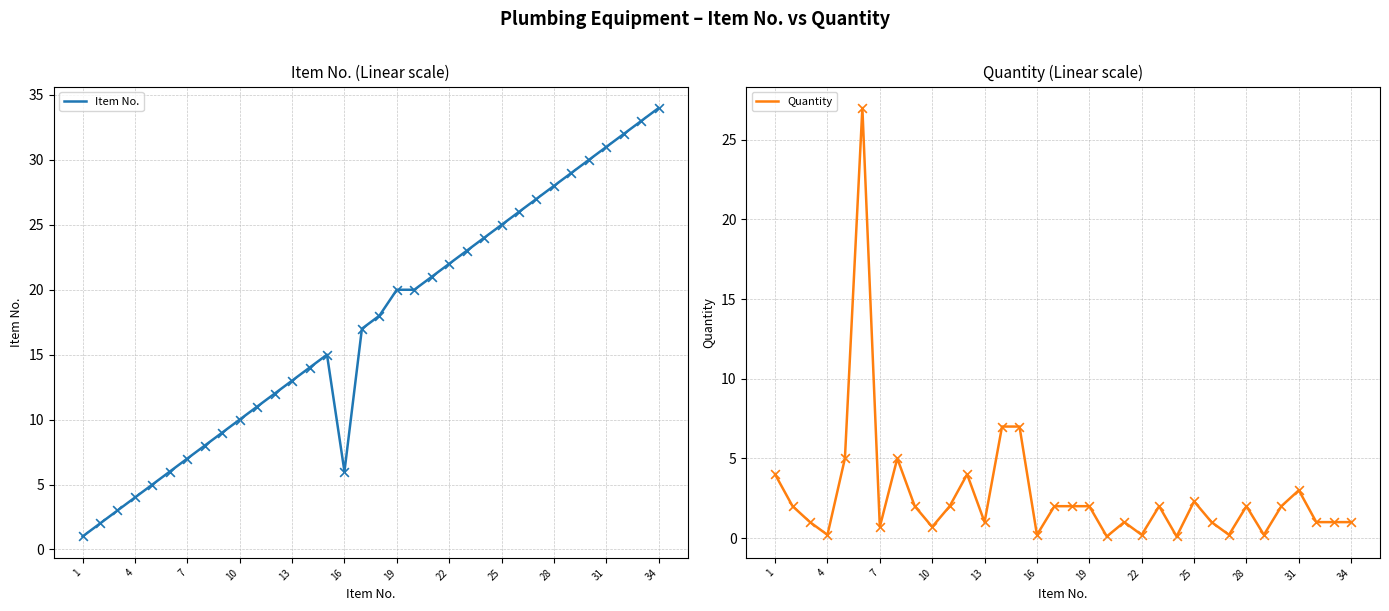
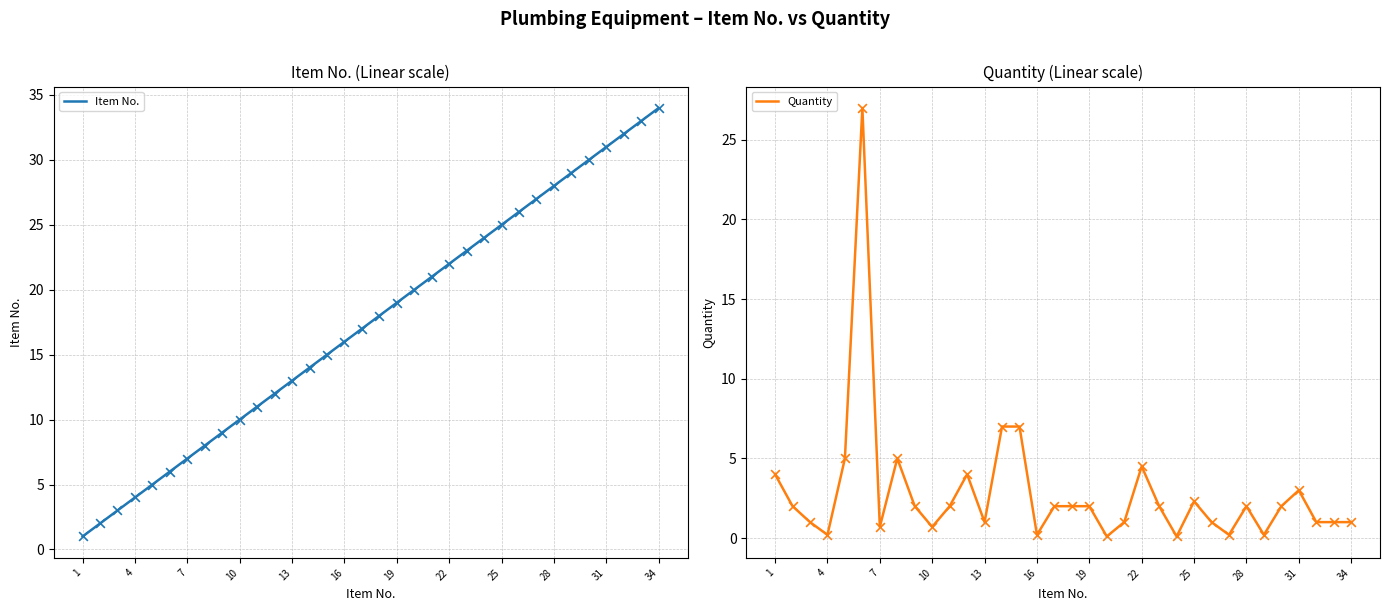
Item No. (Linear scale), 16: 6 -> 16
Item No. (Linear scale), 19: 20 -> 19
Quantity (Linear scale), 22: 0.2 -> 4.5
